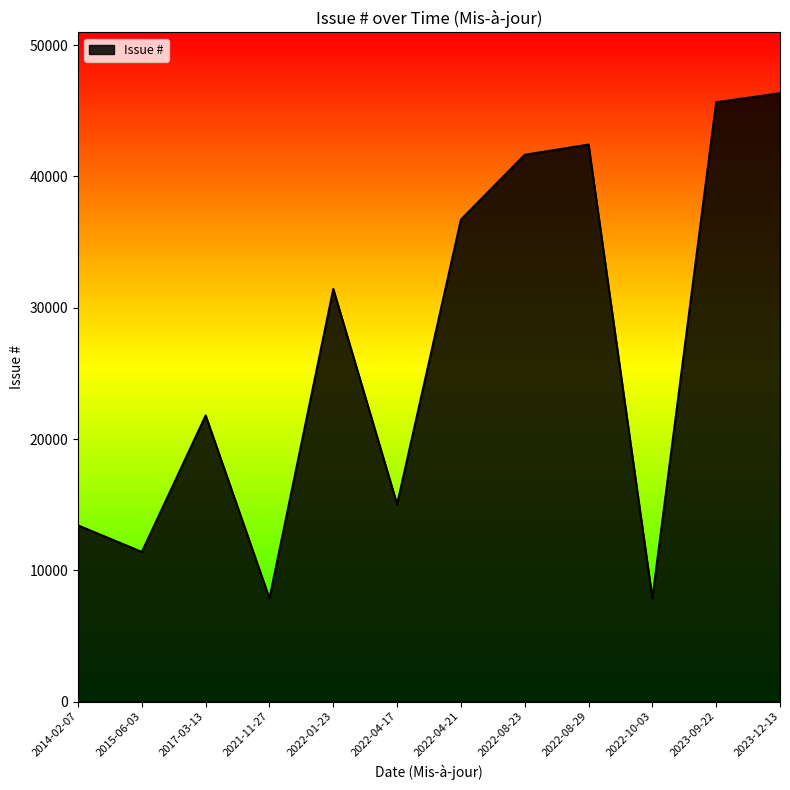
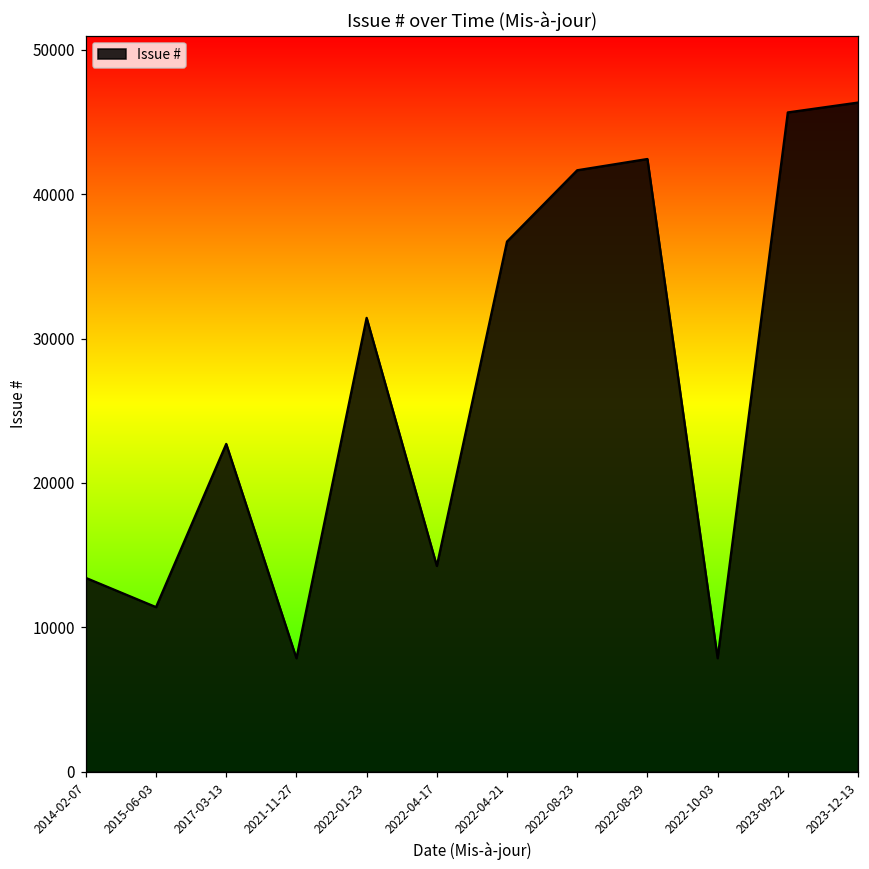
2017-03-13: 21800 -> 22700
2022-04-17: 15000 -> 14300
